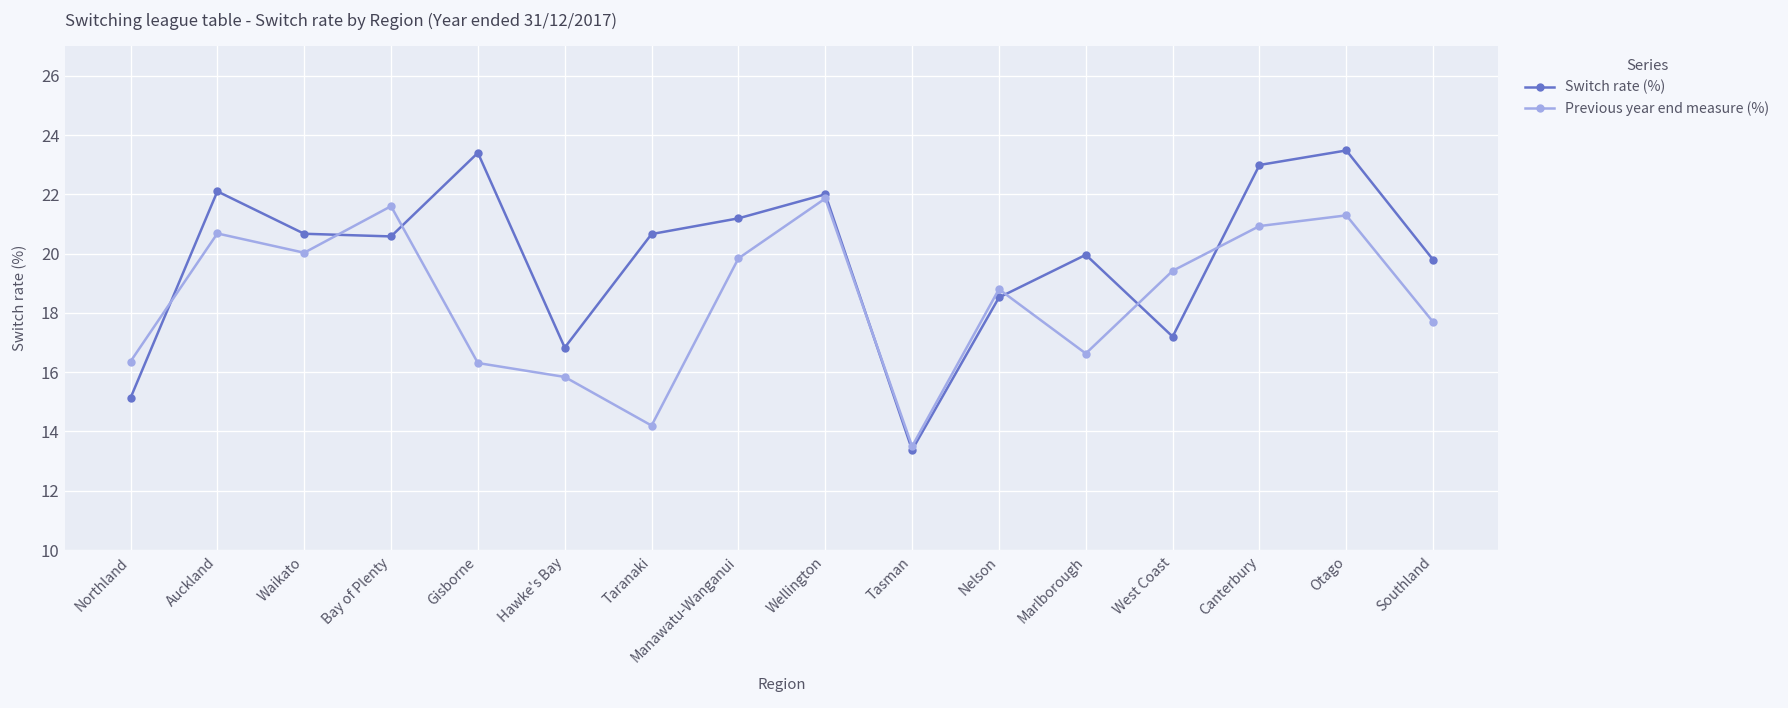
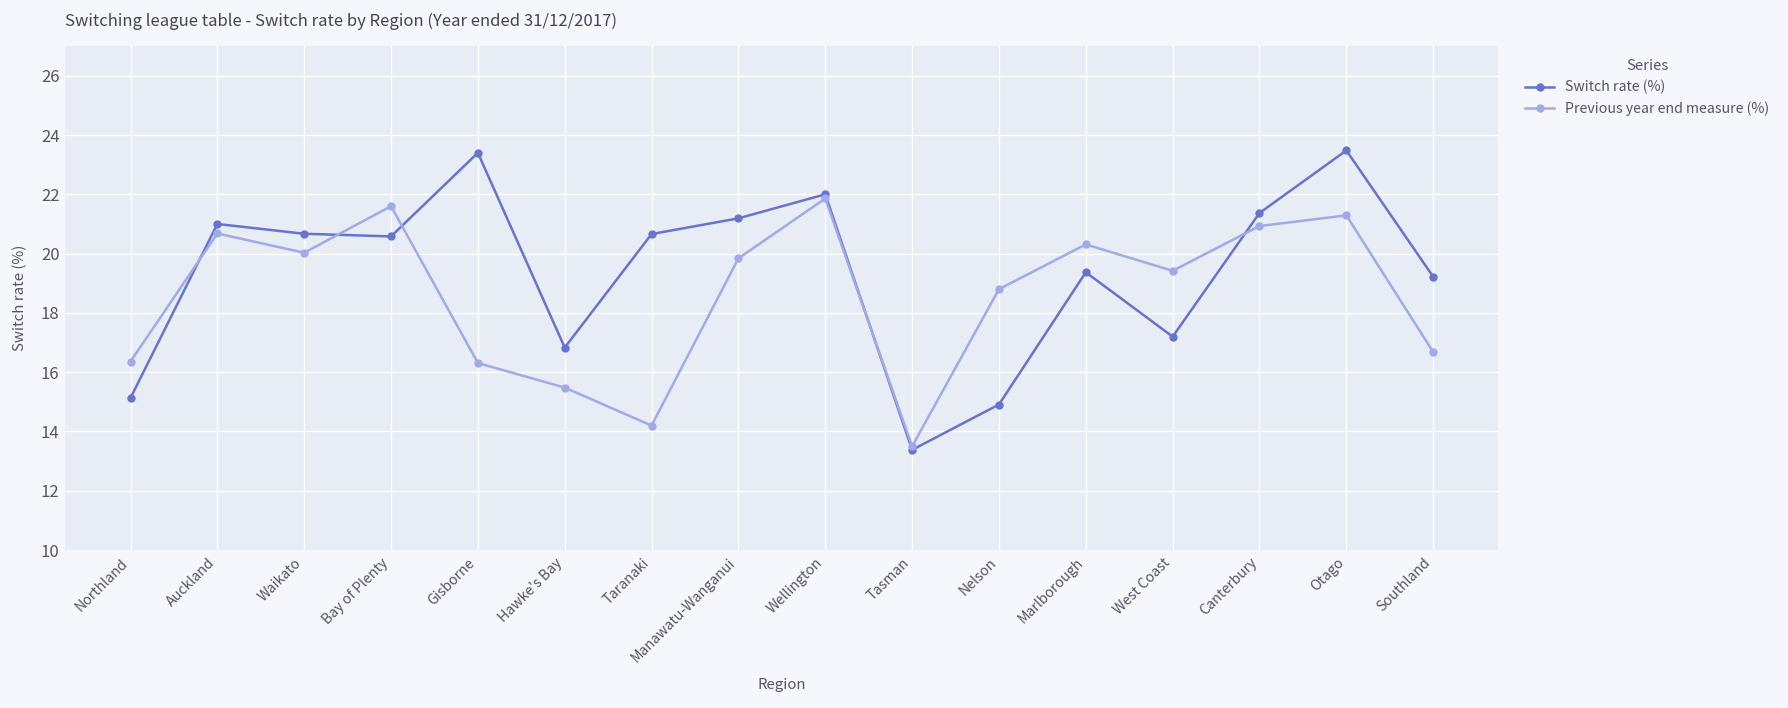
Switch rate (%), Auckland: 22.1 -> 21.0
Previous year end measure (%), Hawke's Bay: 15.8 -> 15.5
Switch rate (%), Nelson: 18.5 -> 14.9
Switch rate (%), Marlborough: 20.0 -> 19.4
Previous year end measure (%), Marlborough: 16.6 -> 20.3
Switch rate (%), Canterbury: 23.0 -> 21.4
Switch rate (%), Southland: 19.8 -> 19.2
Previous year end measure (%), Southland: 17.7 -> 16.7
